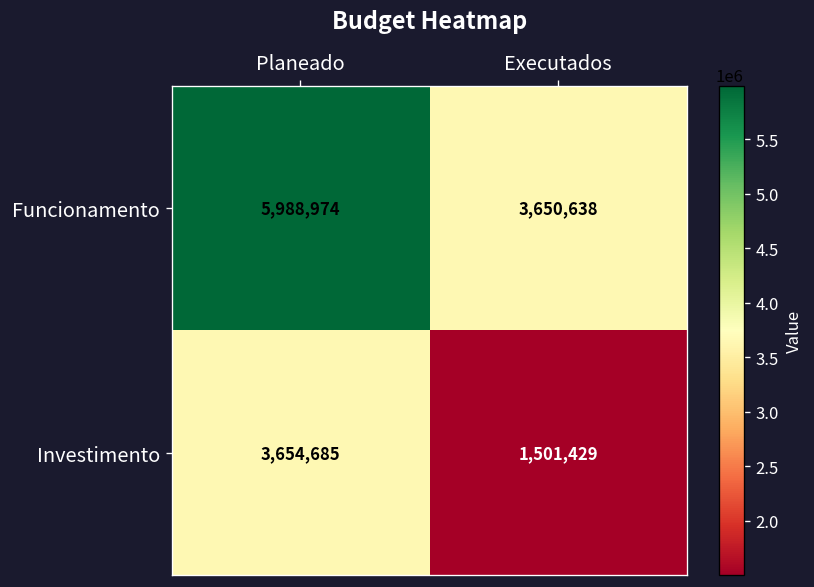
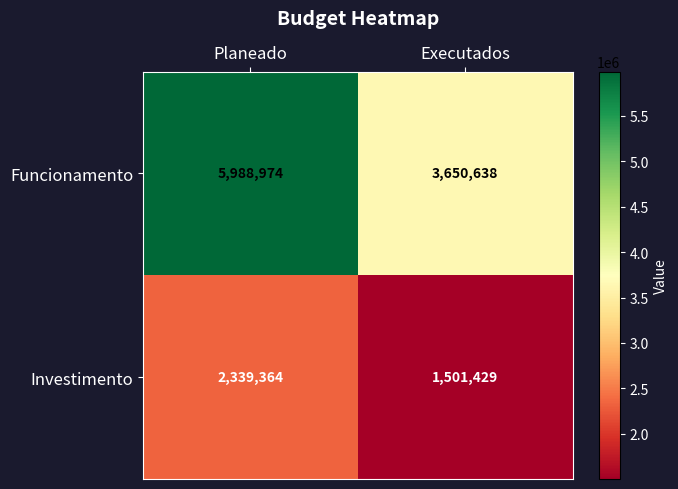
Investimento, Planeado: 3,654,685 -> 2,339,364
